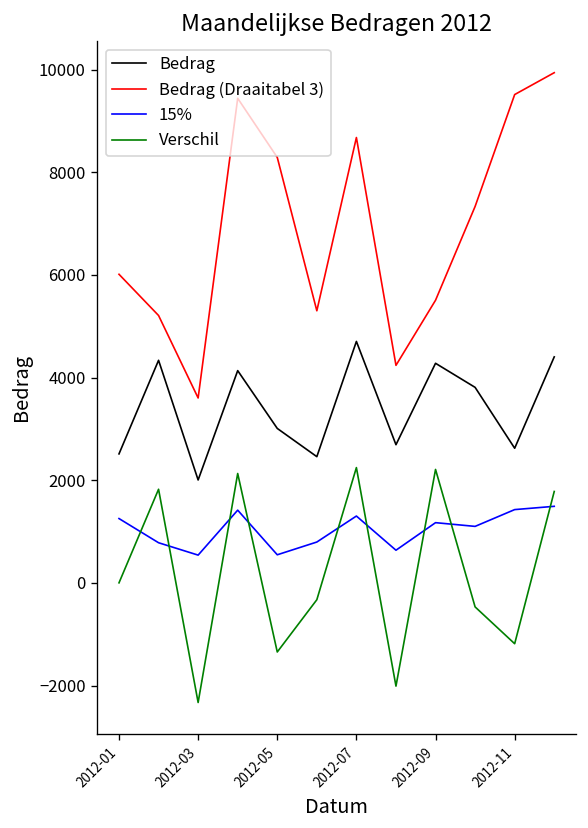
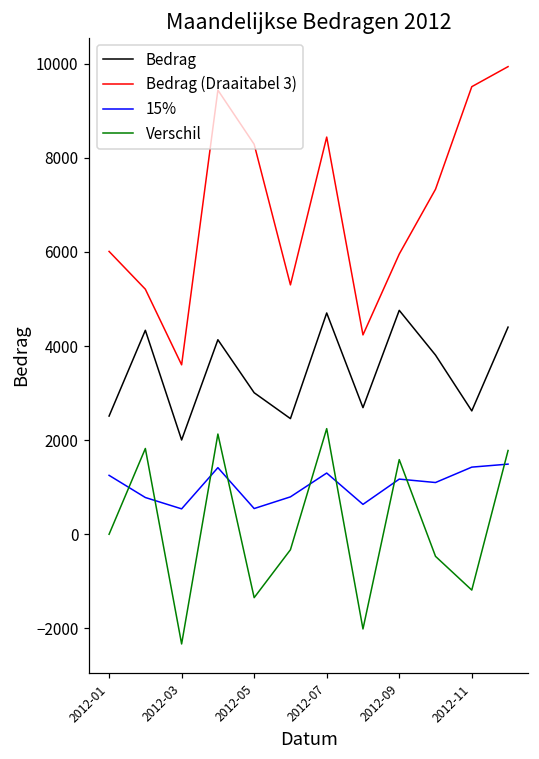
Bedrag (Draaitabel 3), 2012-07: 8700 -> 8400
Bedrag, 2012-09: 4300 -> 4800
Bedrag (Draaitabel 3), 2012-09: 5500 -> 6000
Verschil, 2012-09: 2200 -> 1600
